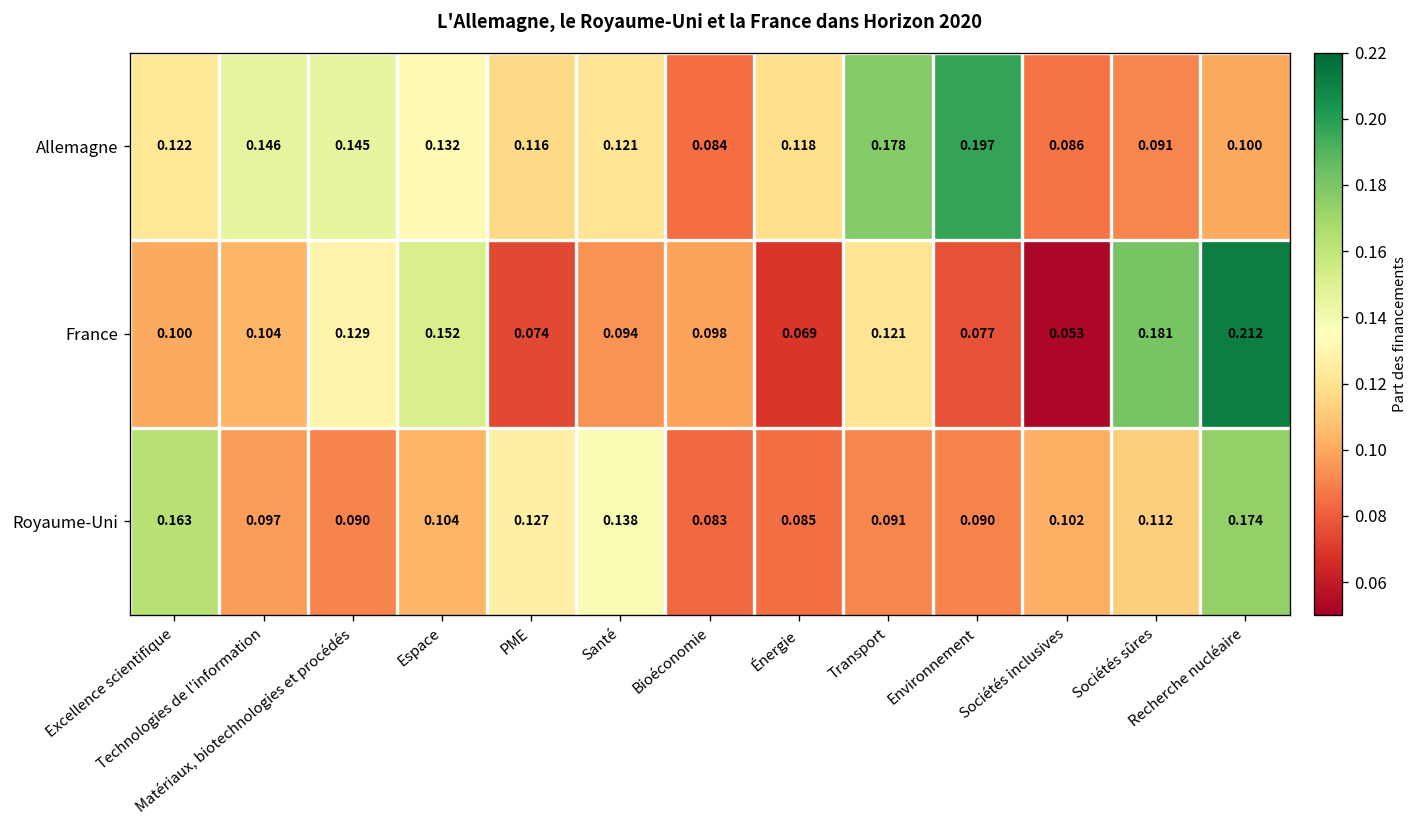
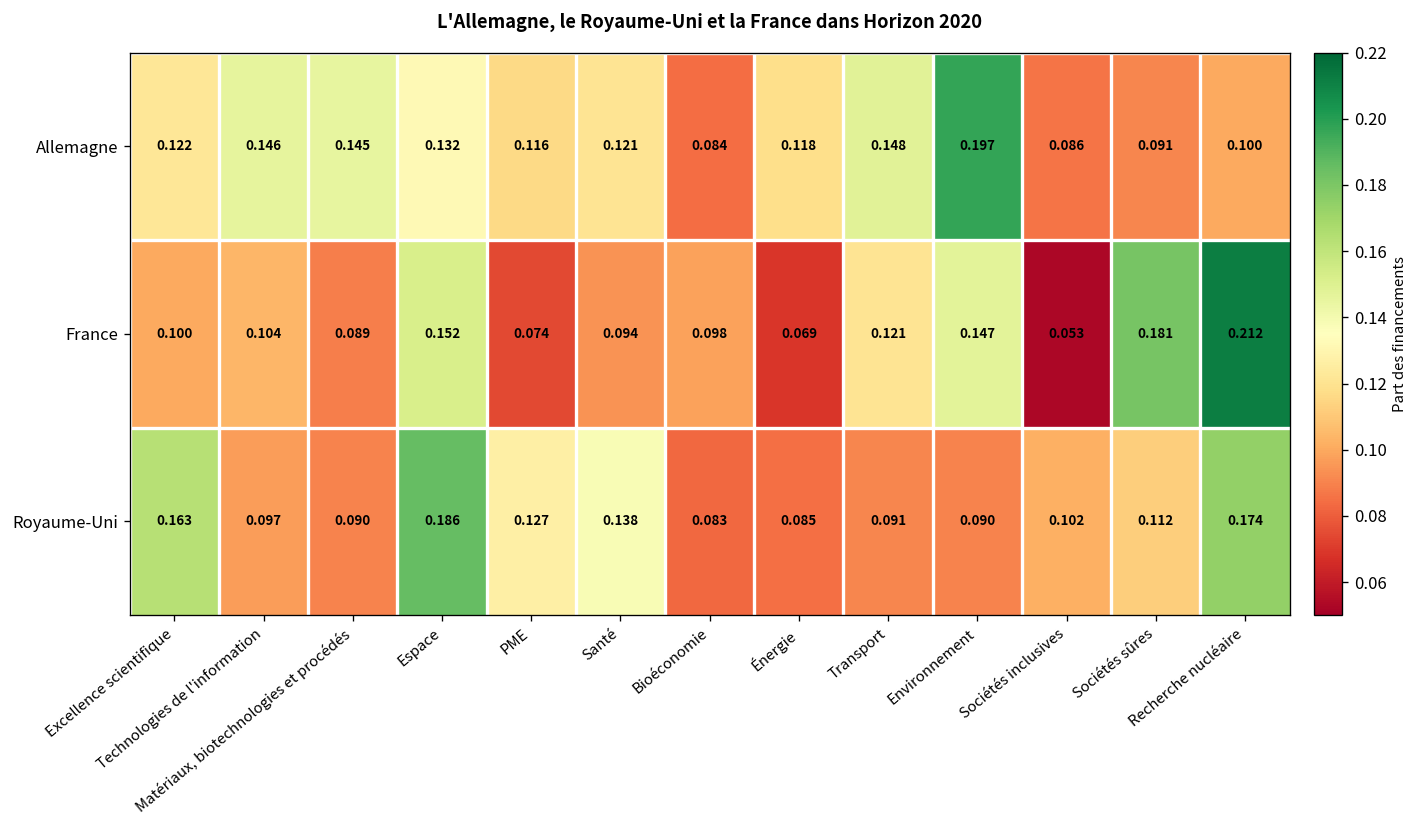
Allemagne, Transport: 0.178 -> 0.148
France, Matériaux, biotechnologies et procédés: 0.129 -> 0.089
France, Environnement: 0.077 -> 0.147
Royaume-Uni, Espace: 0.104 -> 0.186
